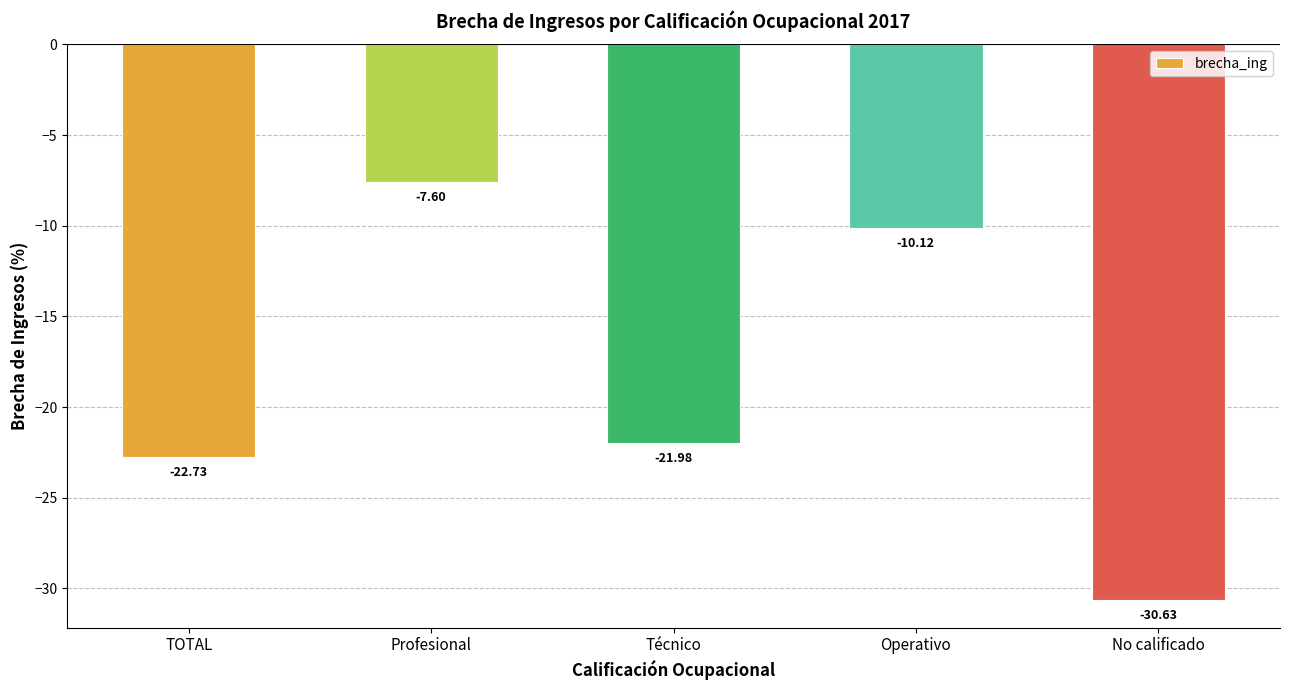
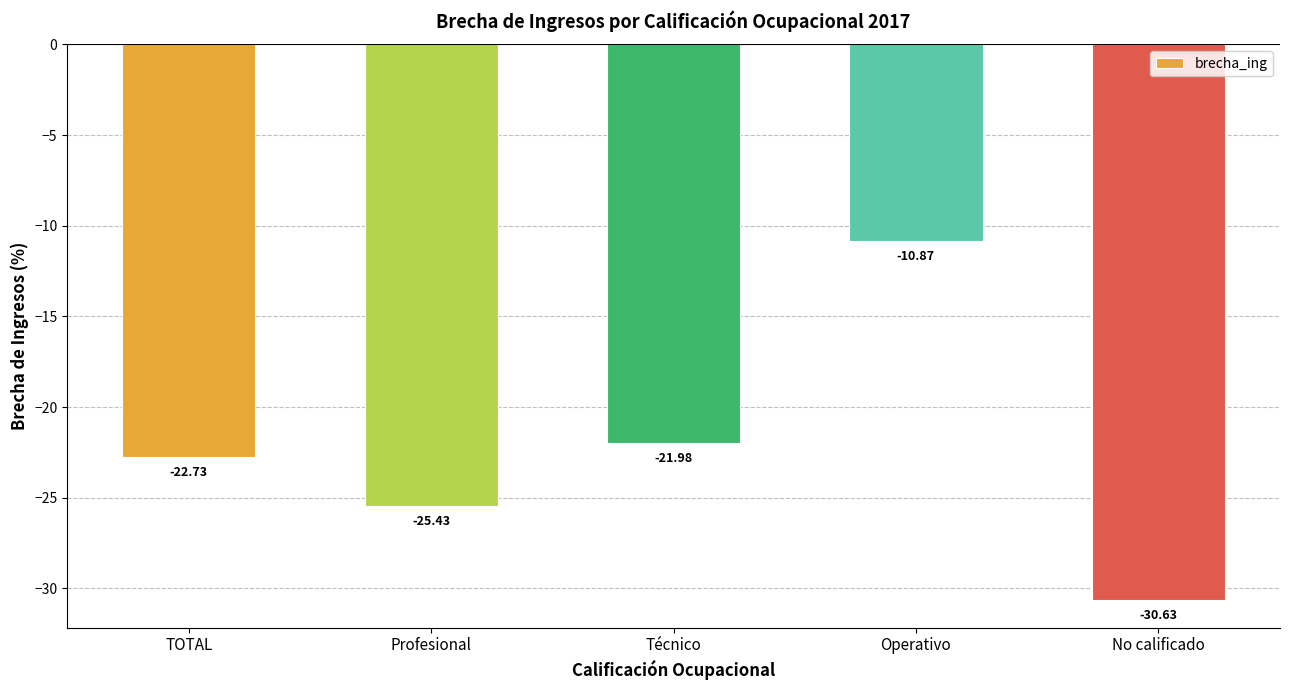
Profesional: -7.60 -> -25.43
Operativo: -10.12 -> -10.87
